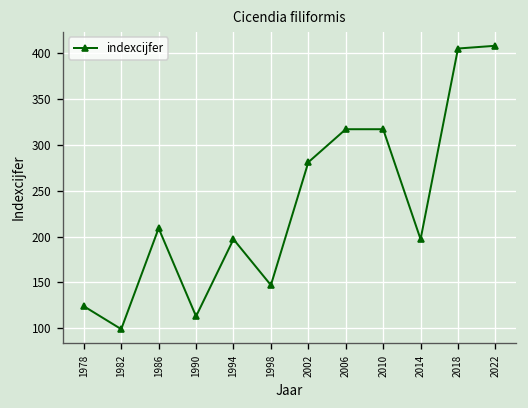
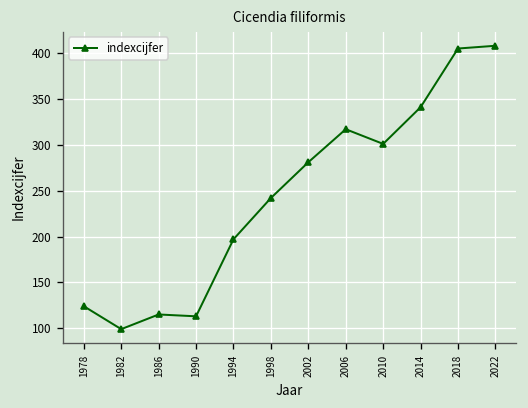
1986: 210 -> 120
1998: 150 -> 240
2010: 320 -> 300
2014: 200 -> 340
